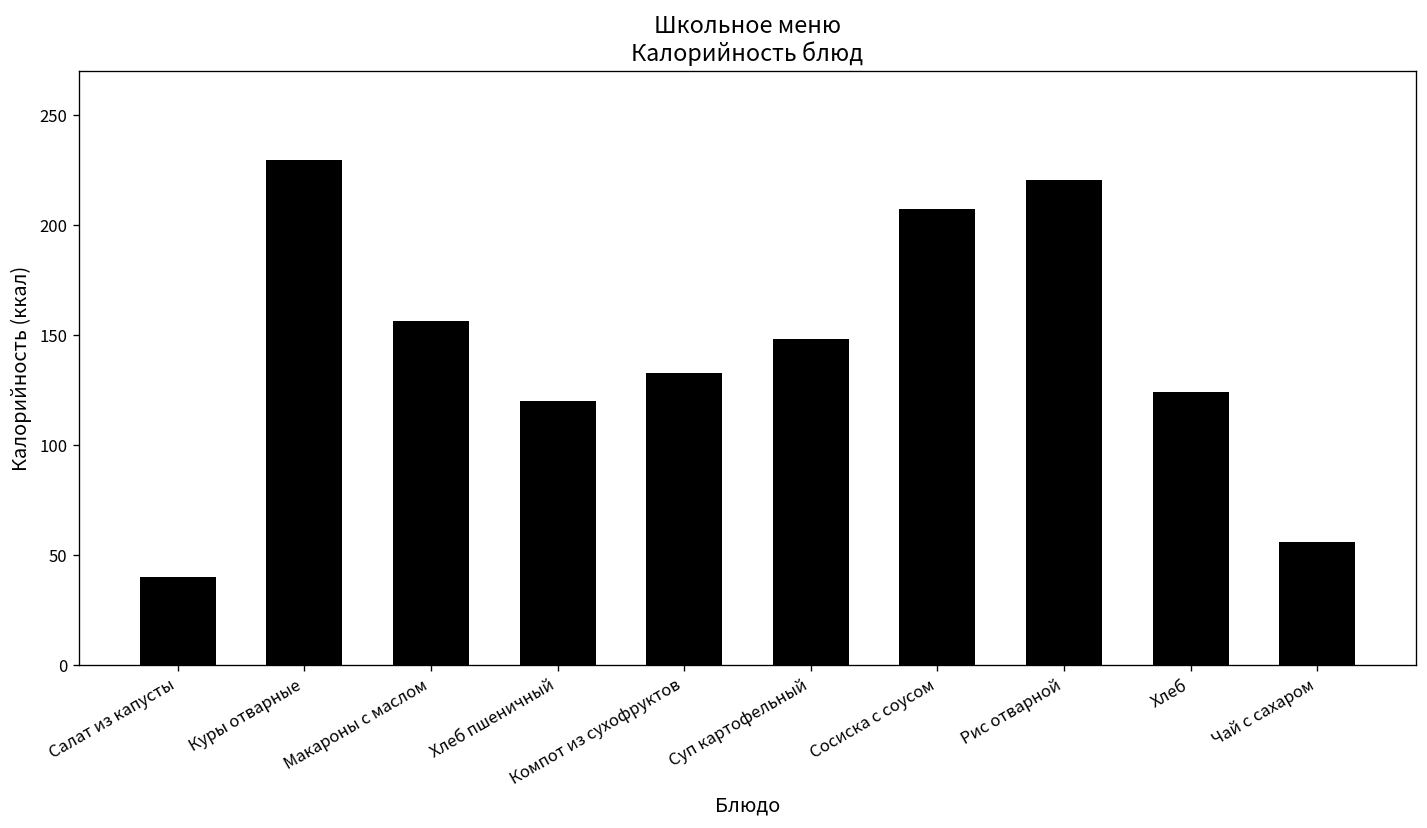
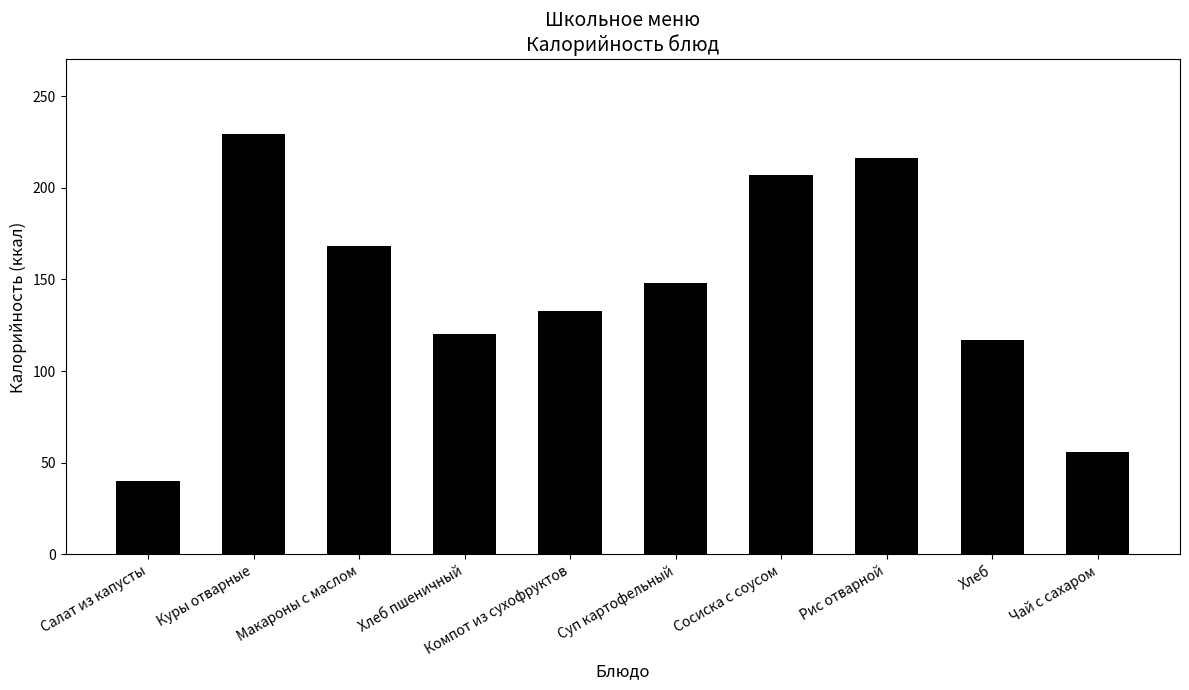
Макароны с маслом: 157 -> 168
Рис отварной: 221 -> 216
Хлеб: 124 -> 117
